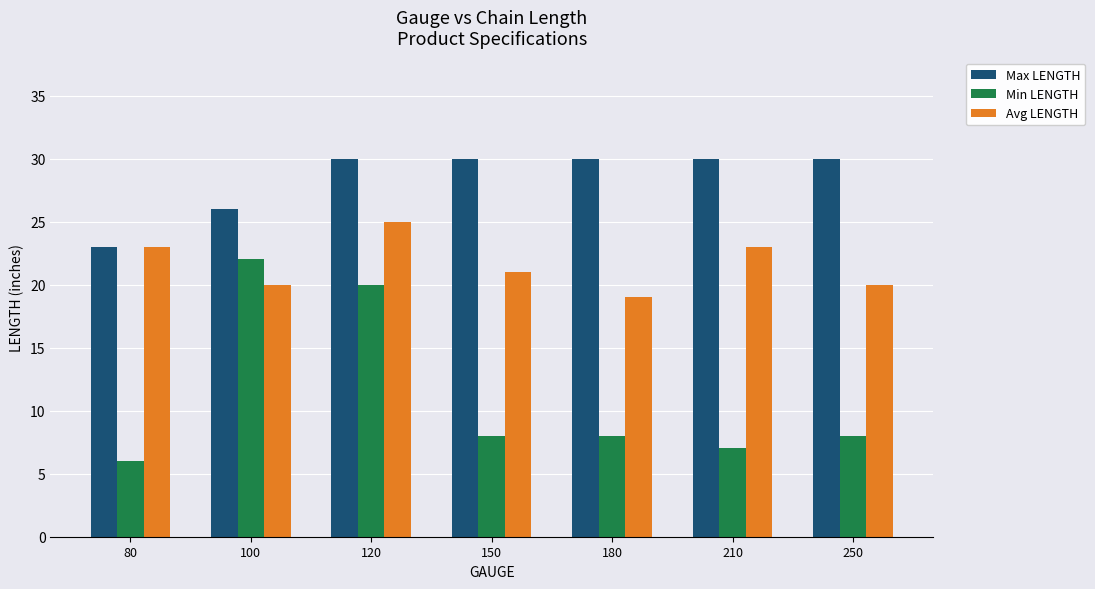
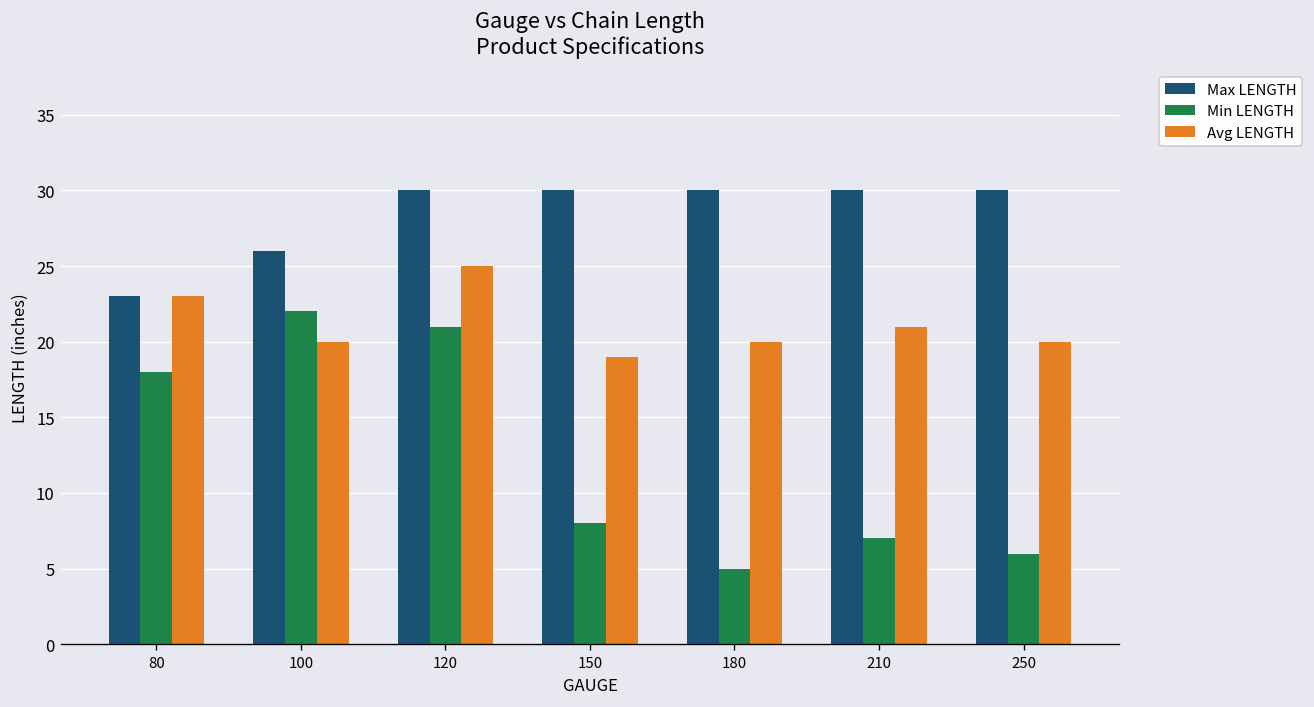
Min LENGTH, 80: 6 -> 18
Min LENGTH, 120: 20 -> 21
Avg LENGTH, 150: 21 -> 19
Min LENGTH, 180: 8 -> 5
Avg LENGTH, 180: 19 -> 20
Avg LENGTH, 210: 23 -> 21
Min LENGTH, 250: 8 -> 6
